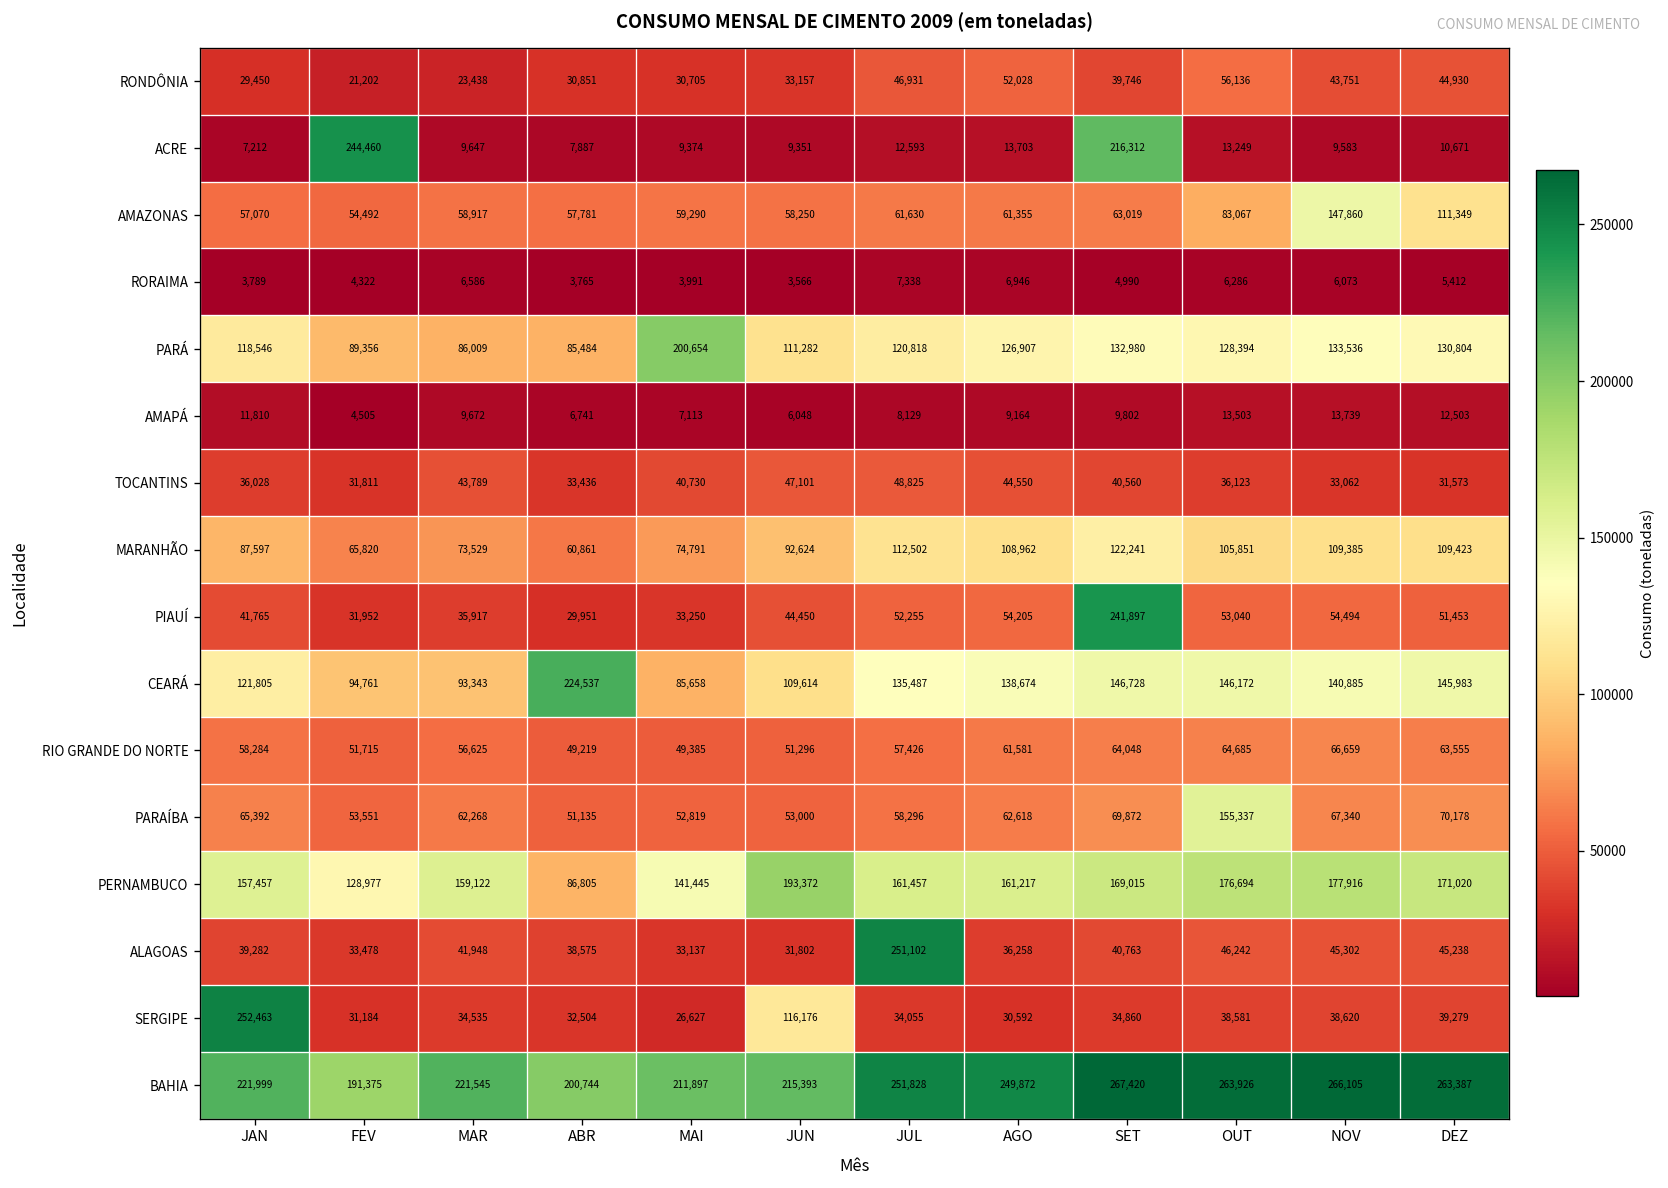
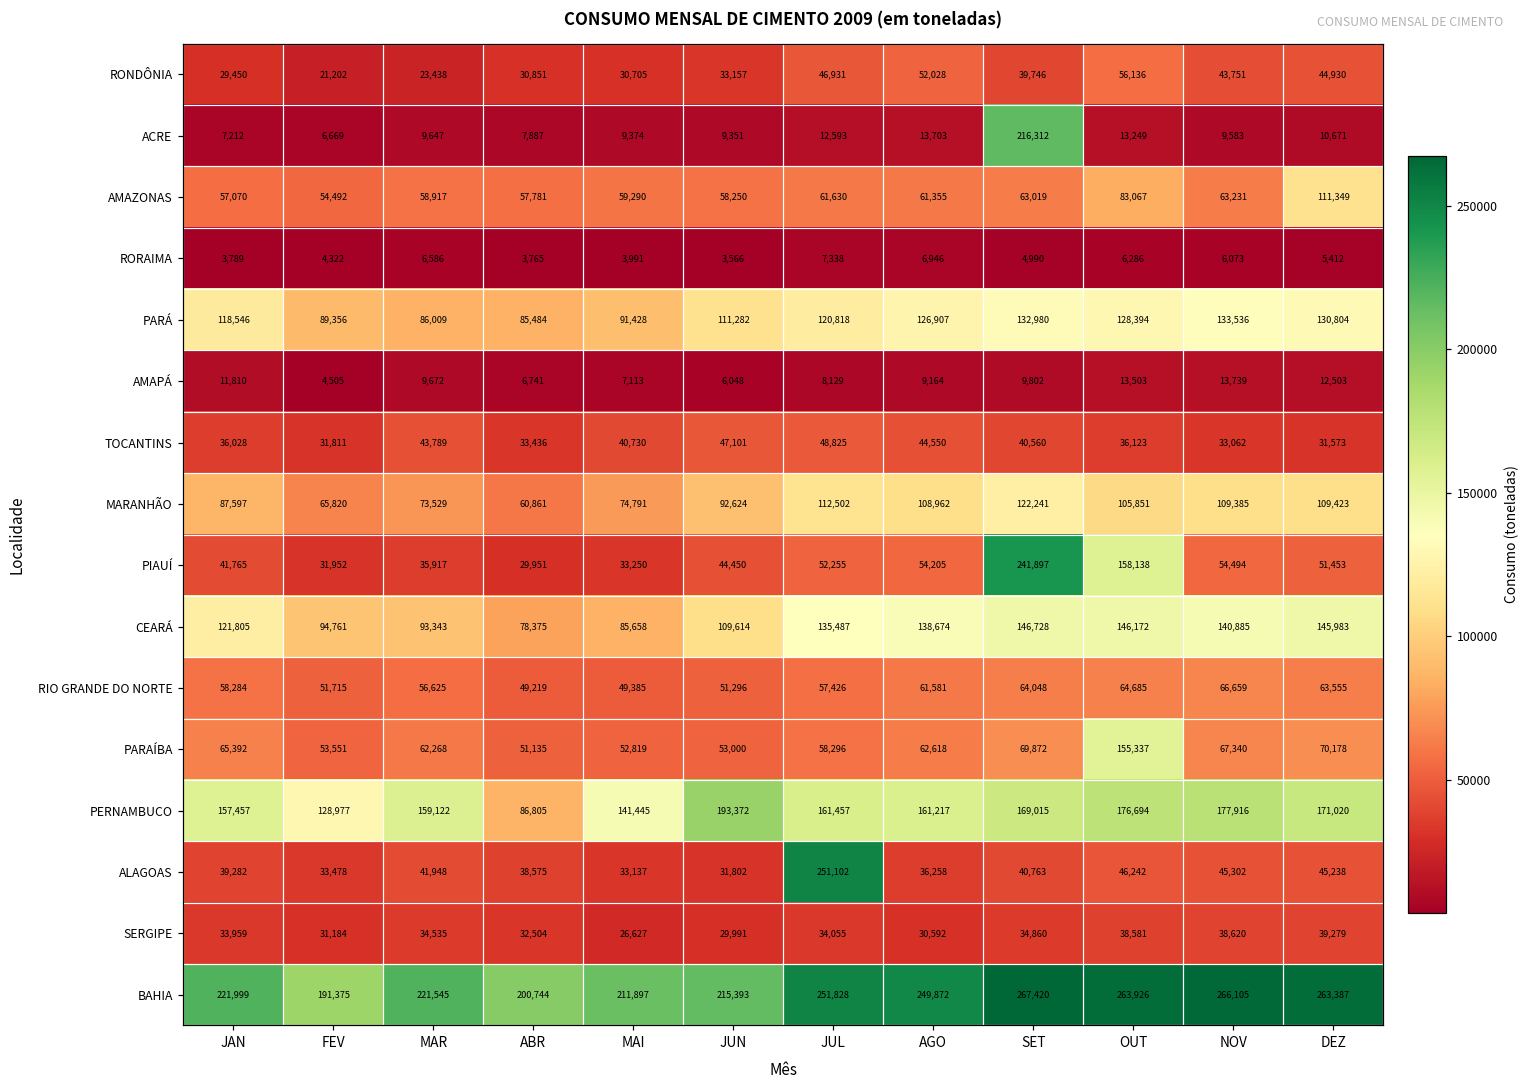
ACRE, FEV: 244,460 -> 6,669
AMAZONAS, NOV: 147,860 -> 63,231
PARÁ, MAI: 200,654 -> 91,428
PIAUÍ, OUT: 53,040 -> 158,138
CEARÁ, ABR: 224,537 -> 78,375
SERGIPE, JAN: 252,463 -> 33,959
SERGIPE, JUN: 116,176 -> 29,991
